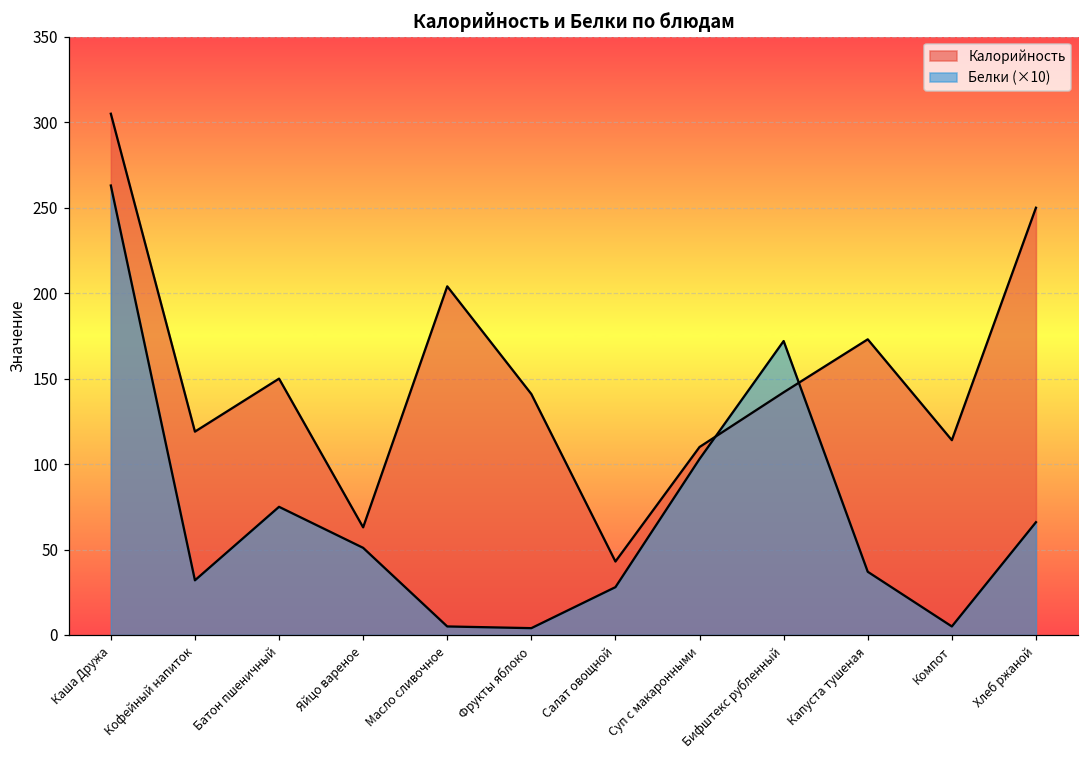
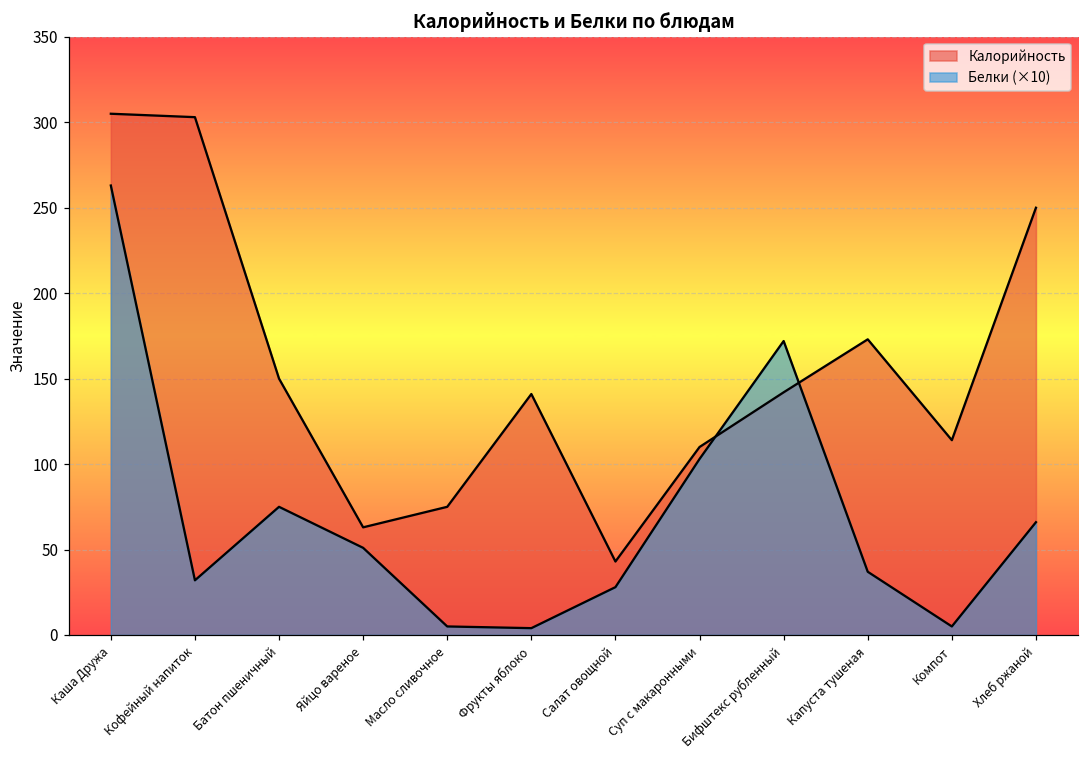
Калорийность, Кофейный напиток: 119 -> 303
Калорийность, Масло сливочное: 204 -> 75
